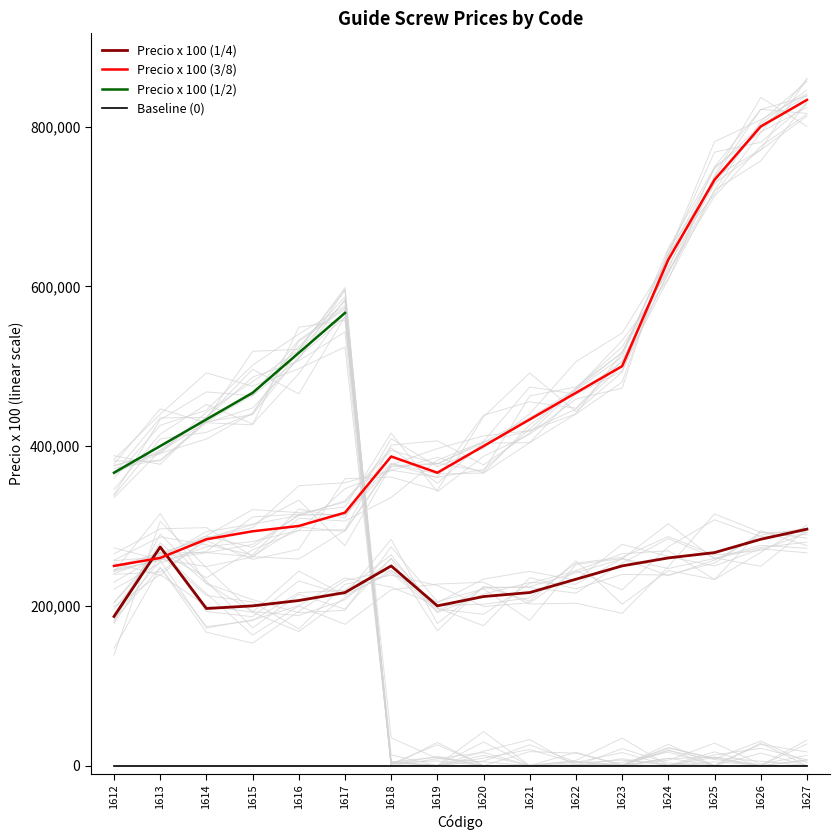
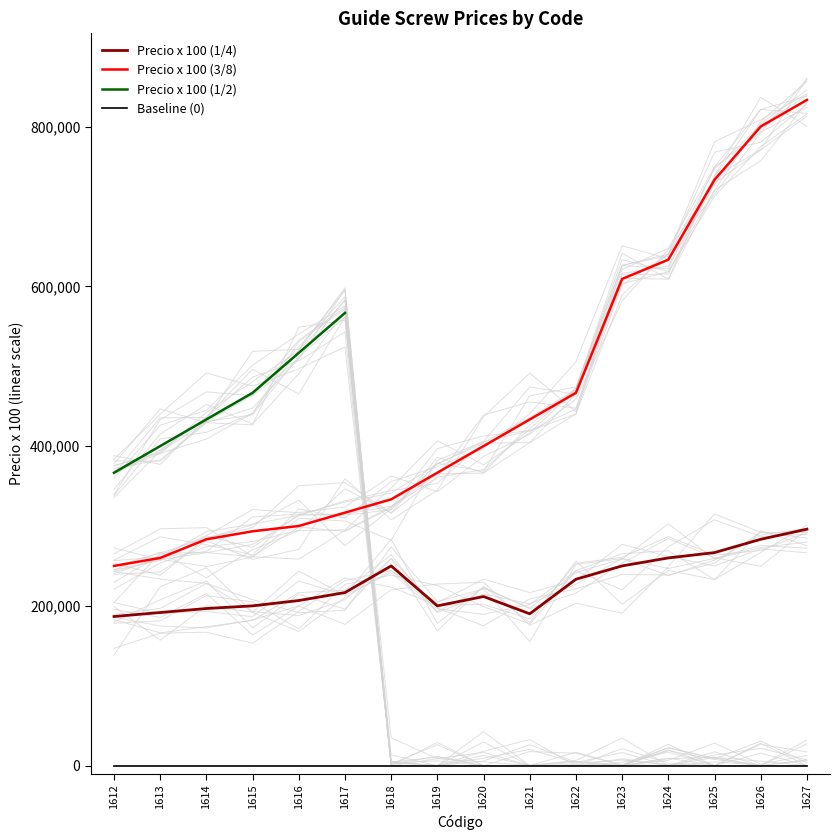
Precio x 100 (1/4), 1613: 270,000 -> 190,000
Precio x 100 (3/8), 1618: 390,000 -> 330,000
Precio x 100 (1/4), 1621: 220,000 -> 190,000
Precio x 100 (3/8), 1623: 500,000 -> 610,000
